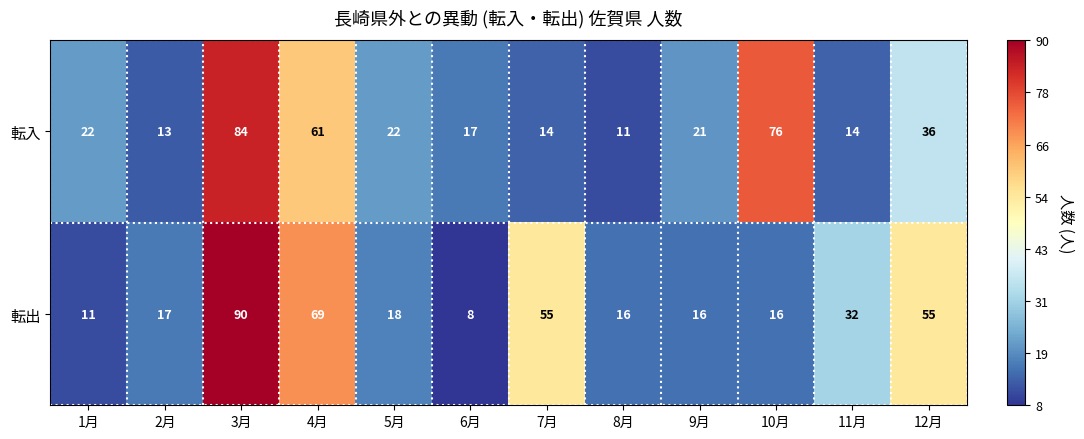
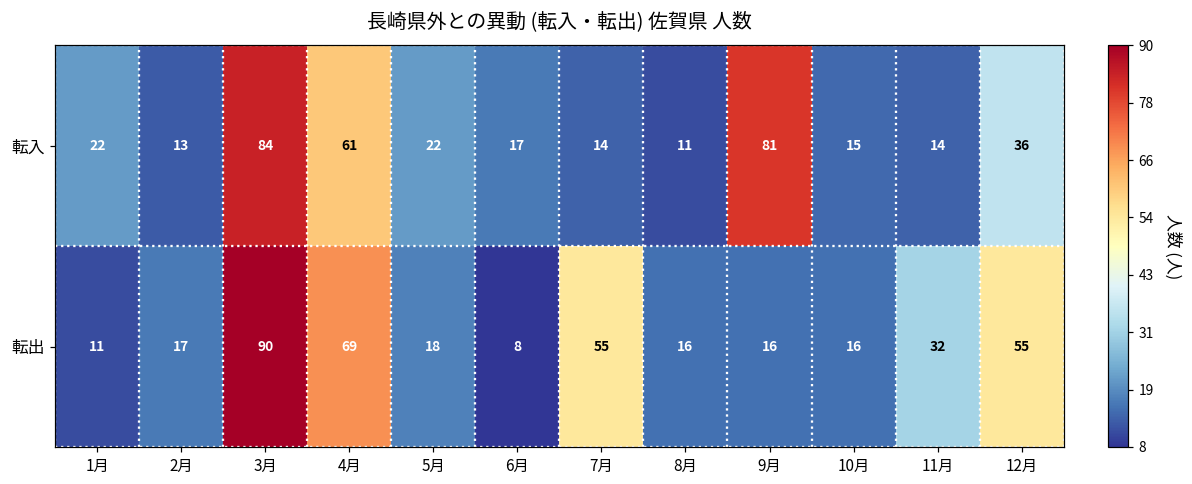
転入, 9月: 21 -> 81
転入, 10月: 76 -> 15
